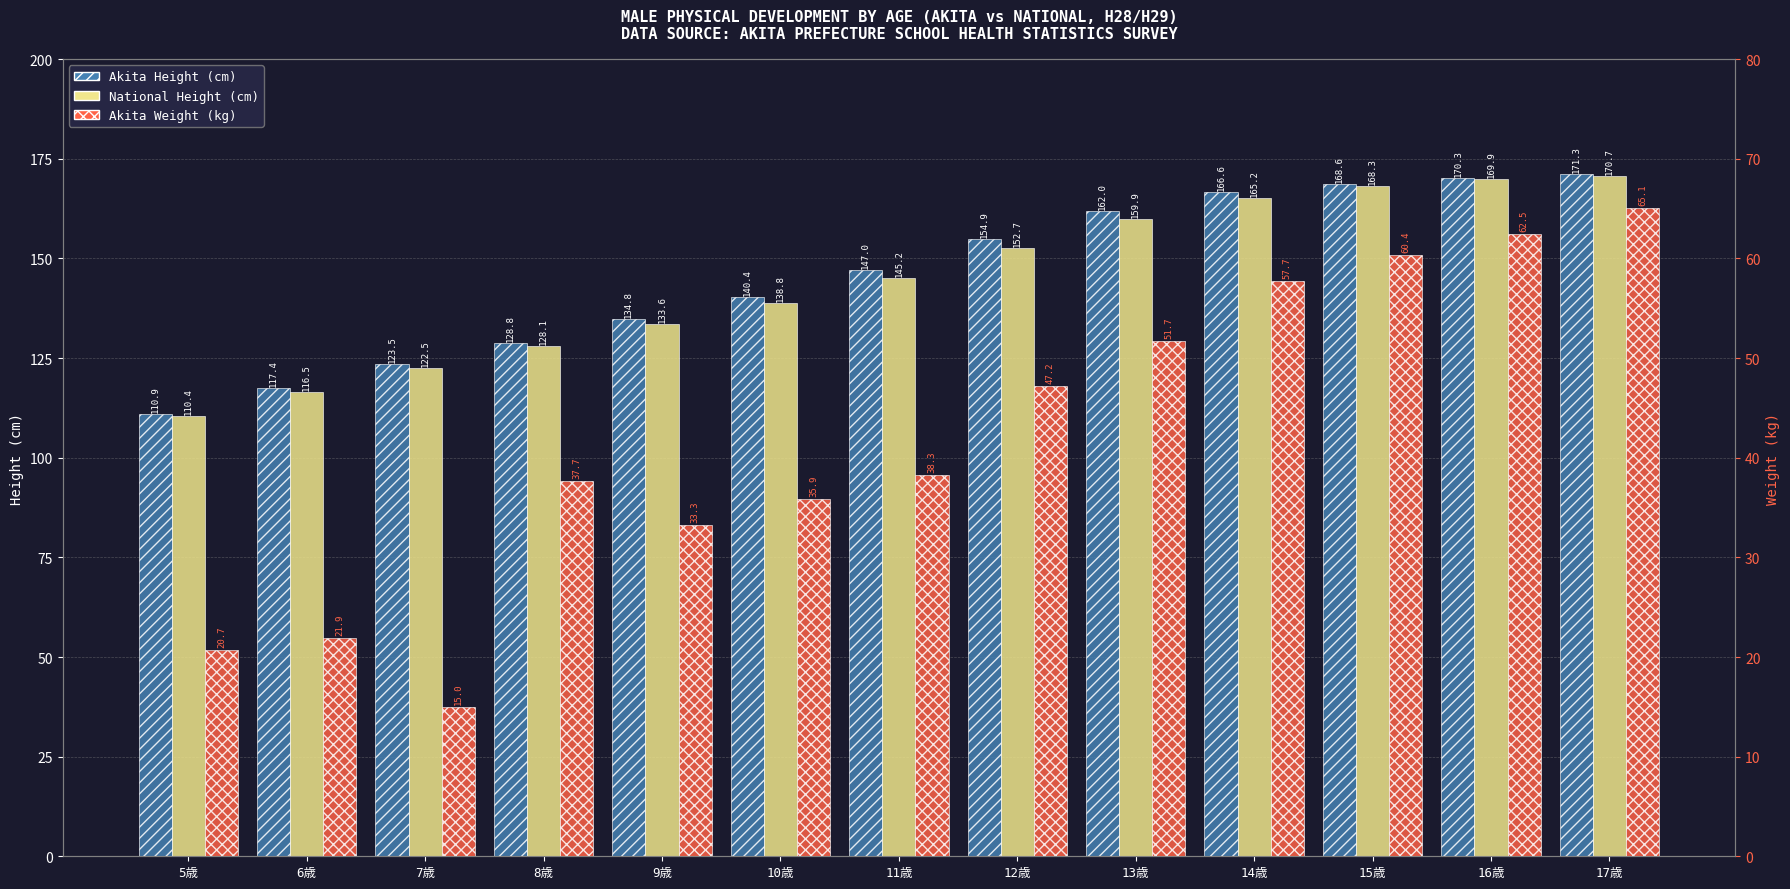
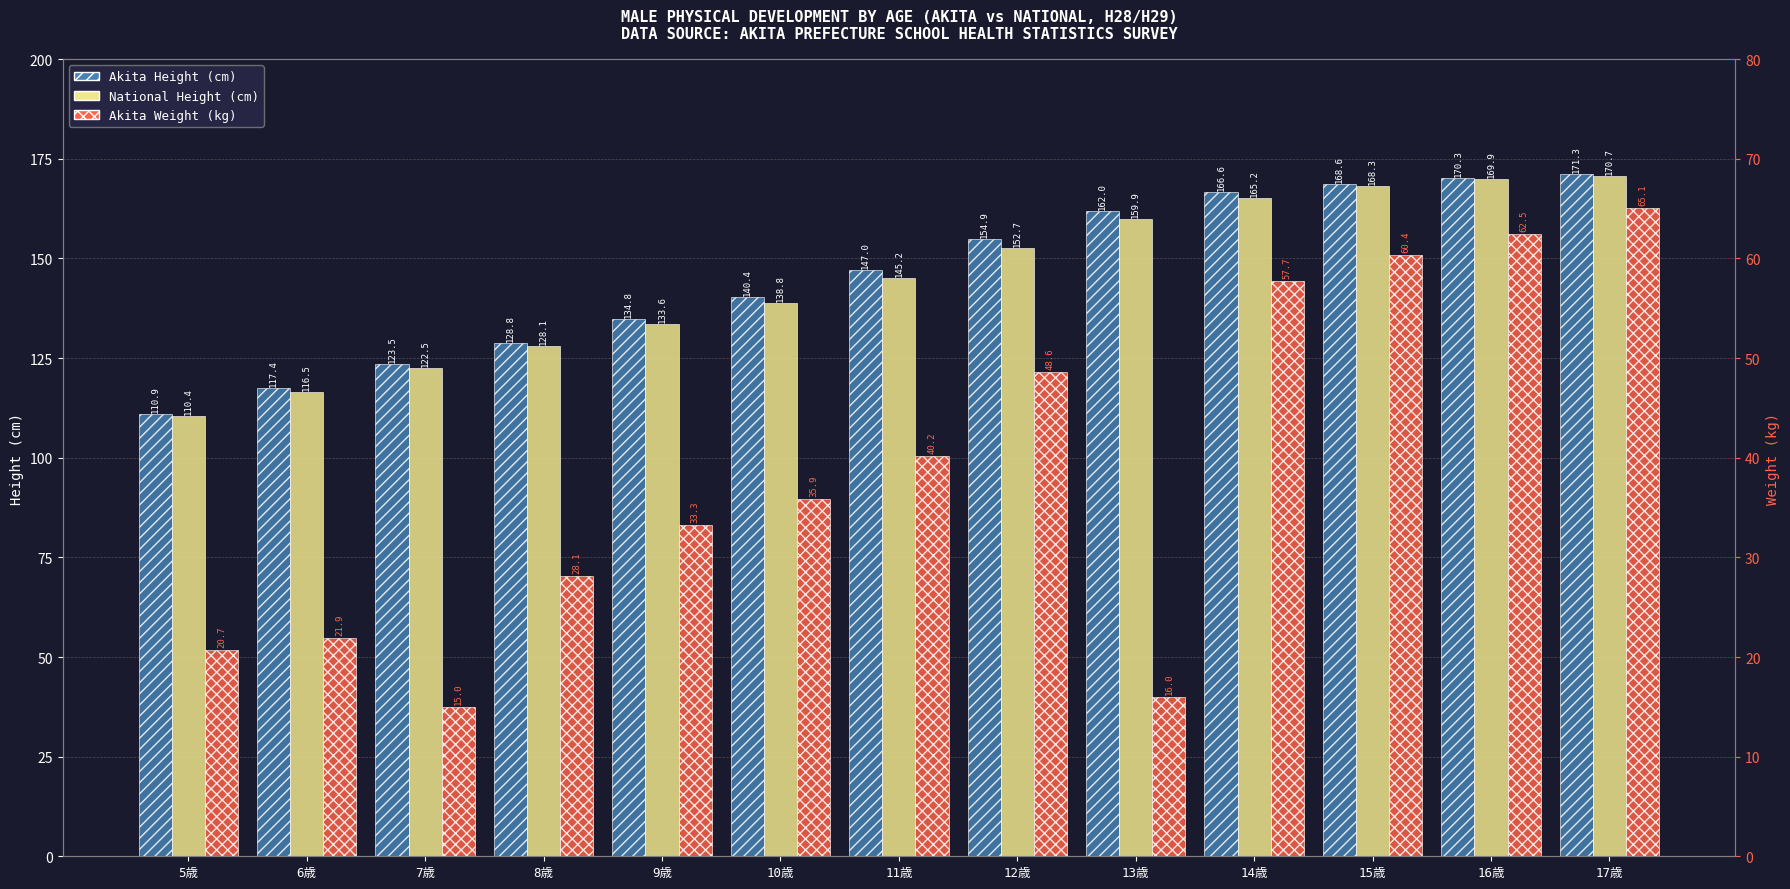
Akita Weight (kg), 8歳: 37.7 -> 28.1
Akita Weight (kg), 11歳: 38.3 -> 40.2
Akita Weight (kg), 12歳: 47.2 -> 48.6
Akita Weight (kg), 13歳: 51.7 -> 16.0
